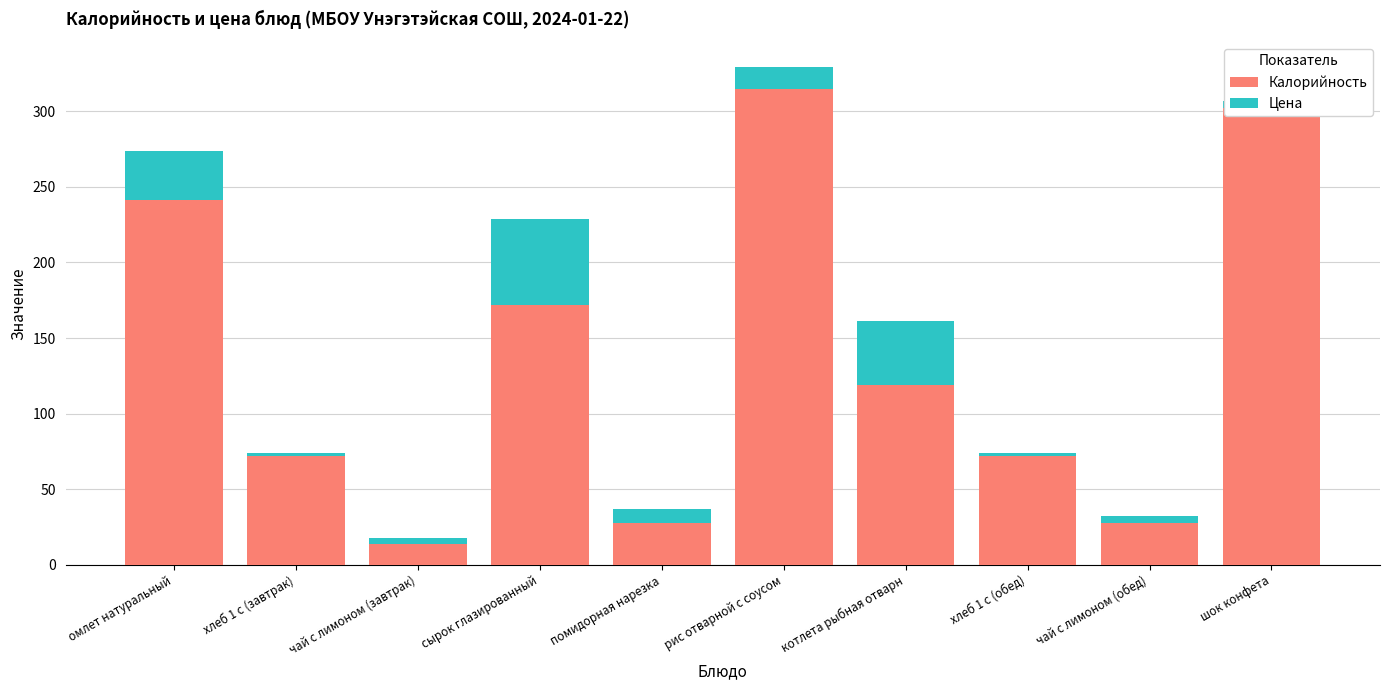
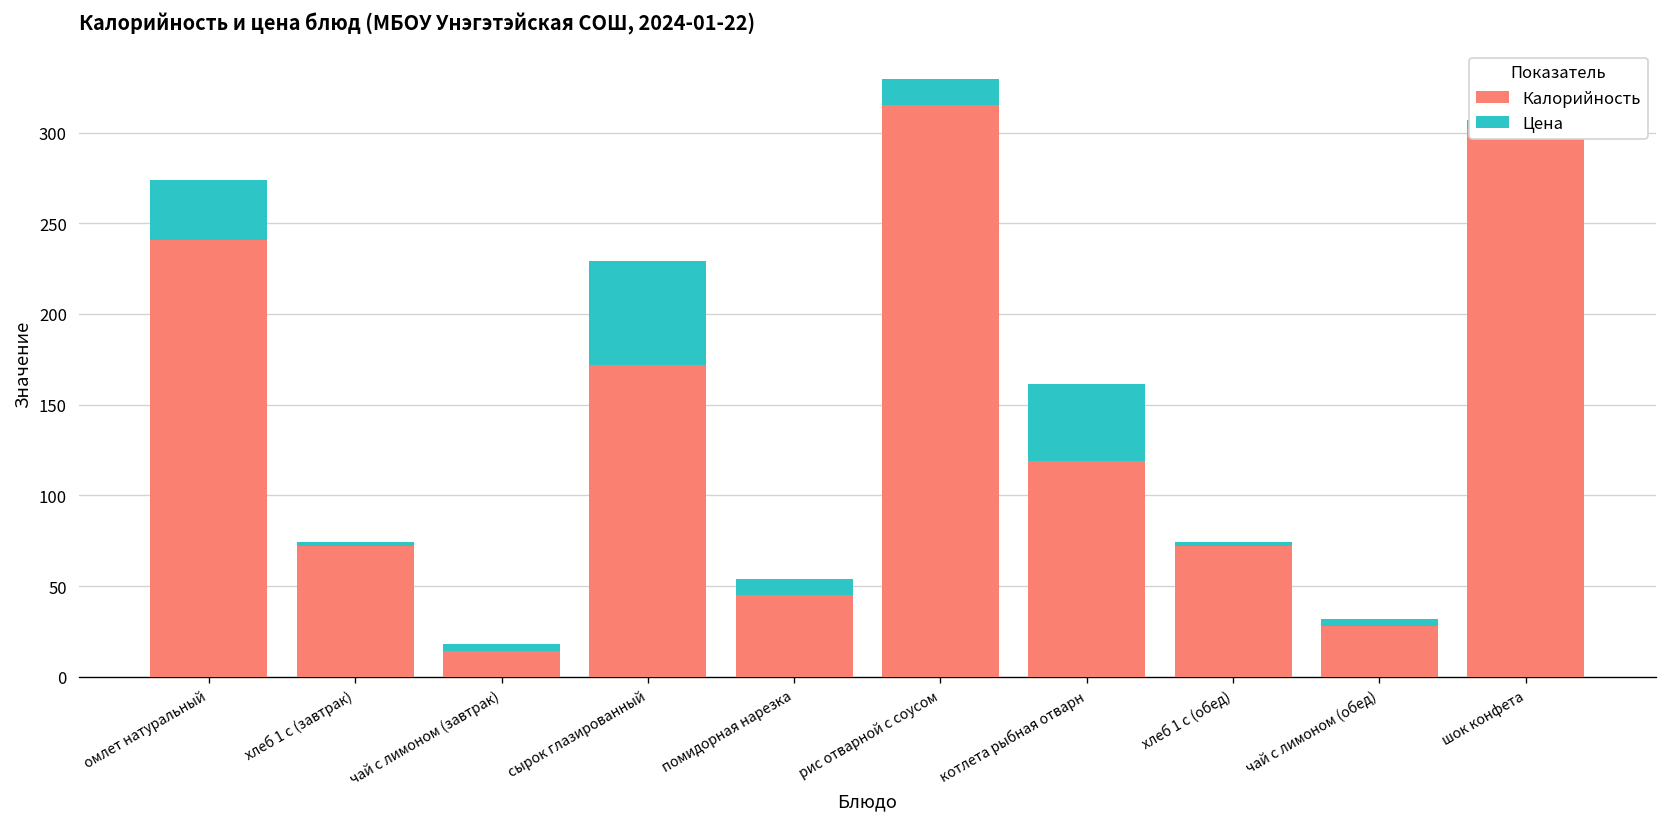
Калорийность, помидорная нарезка: 28 -> 45
